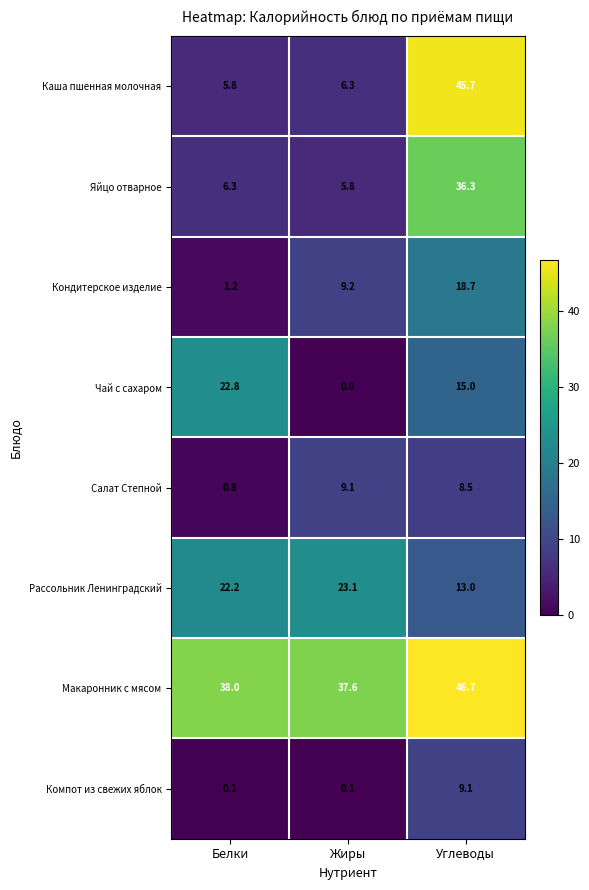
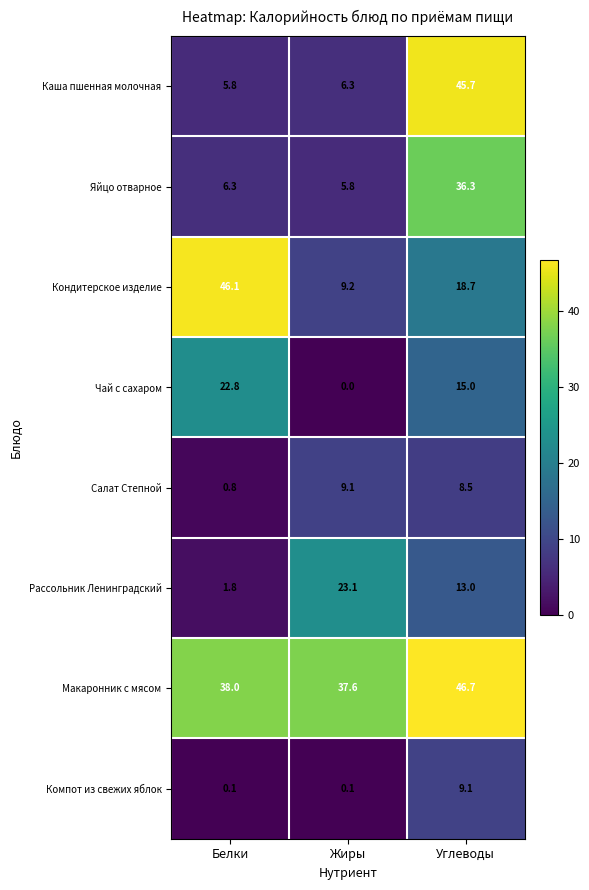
Кондитерское изделие, Белки: 1.2 -> 46.1
Рассольник Ленинградский, Белки: 22.2 -> 1.8
